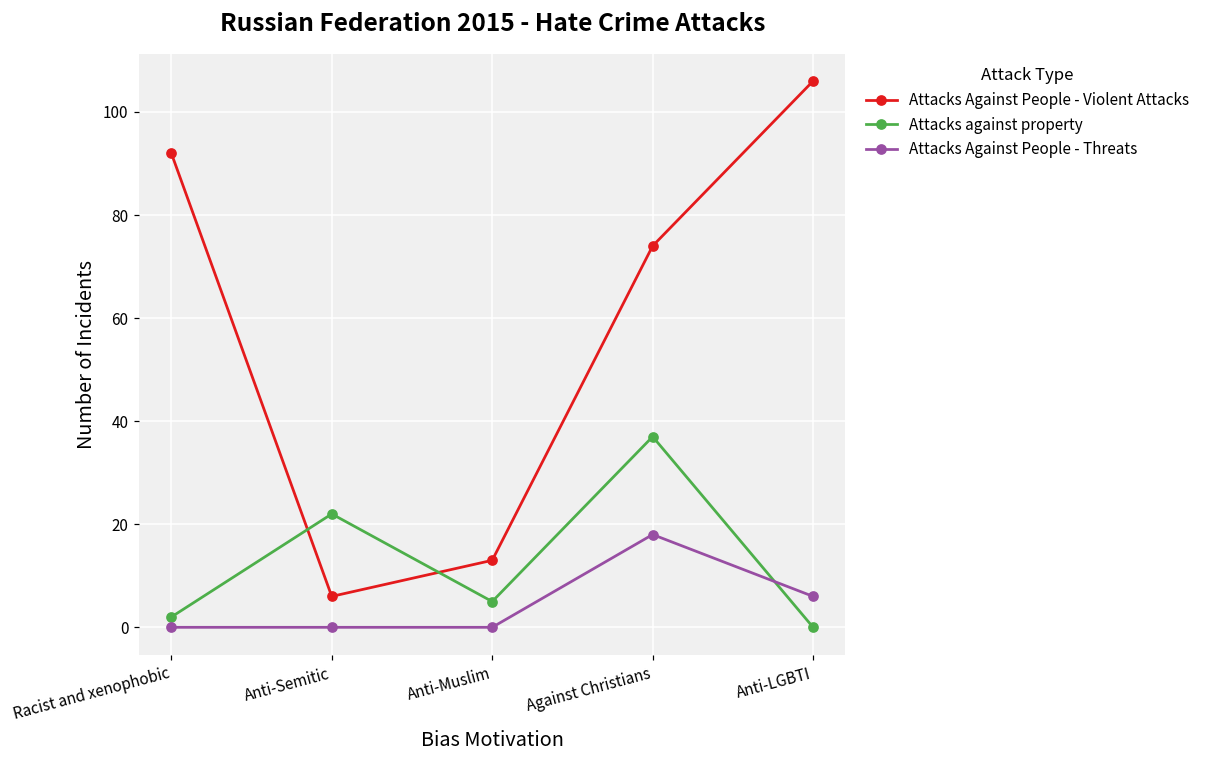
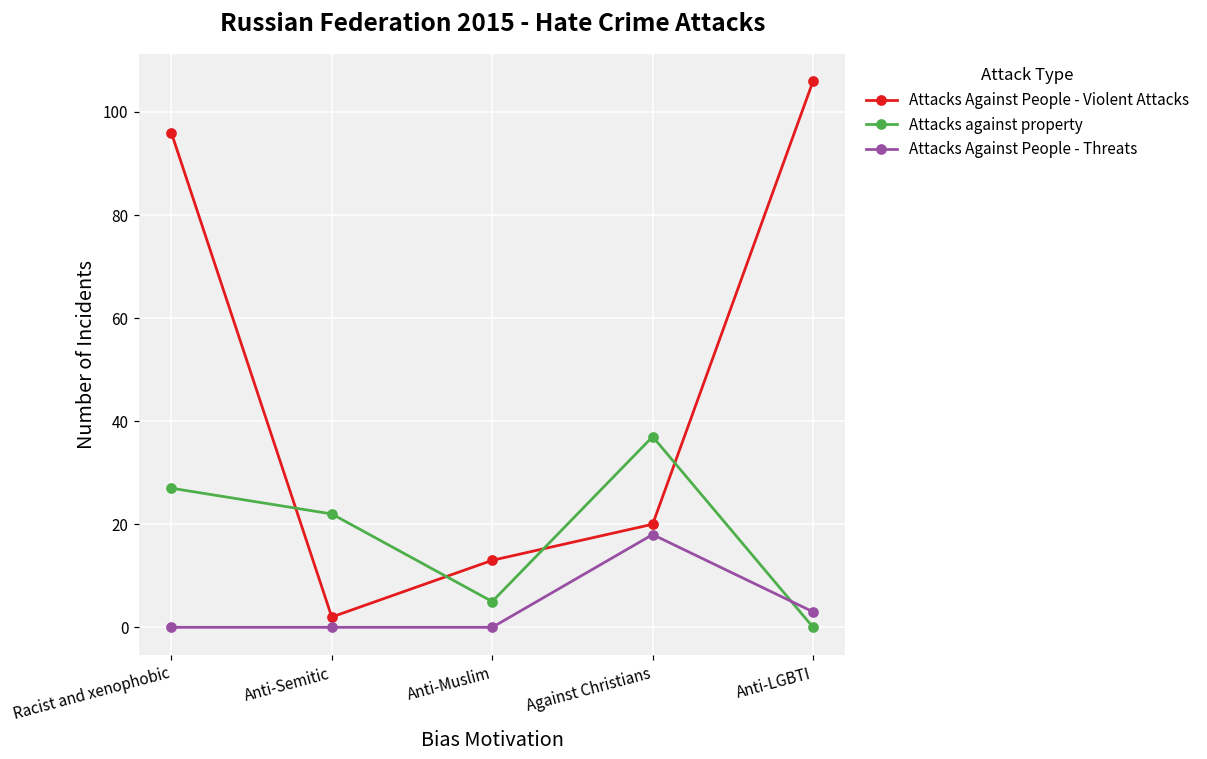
Attacks Against People - Violent Attacks, Racist and xenophobic: 92 -> 96
Attacks against property, Racist and xenophobic: 2 -> 27
Attacks Against People - Violent Attacks, Anti-Semitic: 6 -> 2
Attacks Against People - Violent Attacks, Against Christians: 74 -> 20
Attacks Against People - Threats, Anti-LGBTI: 6 -> 3
